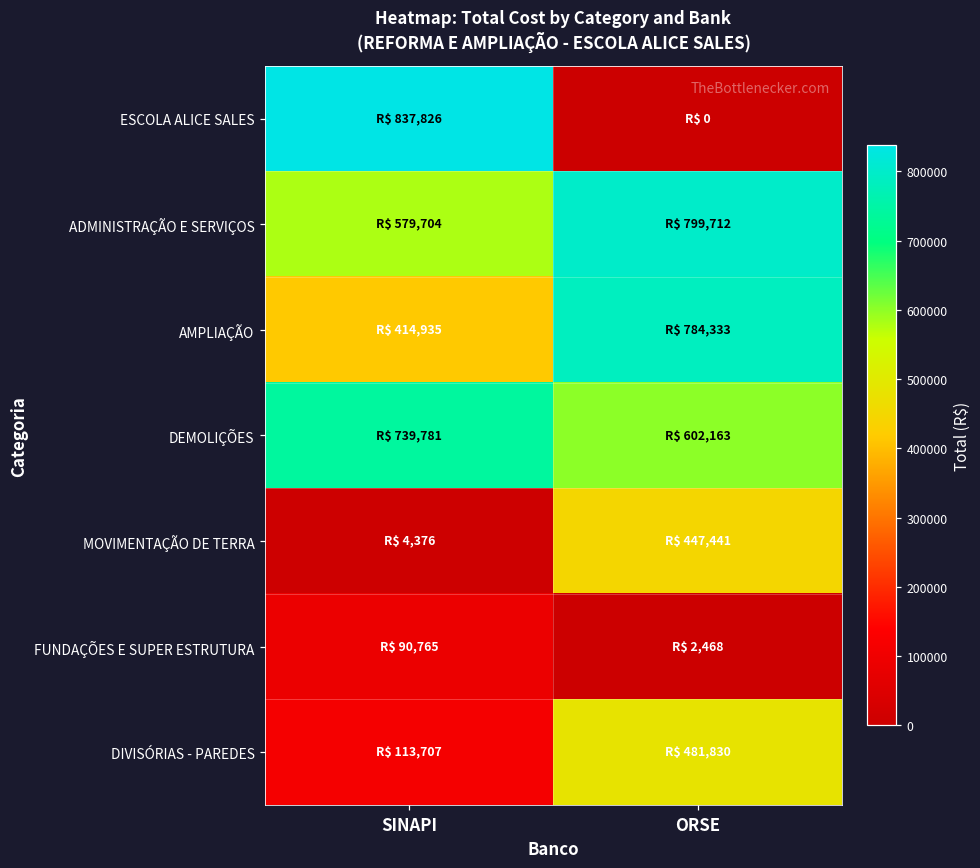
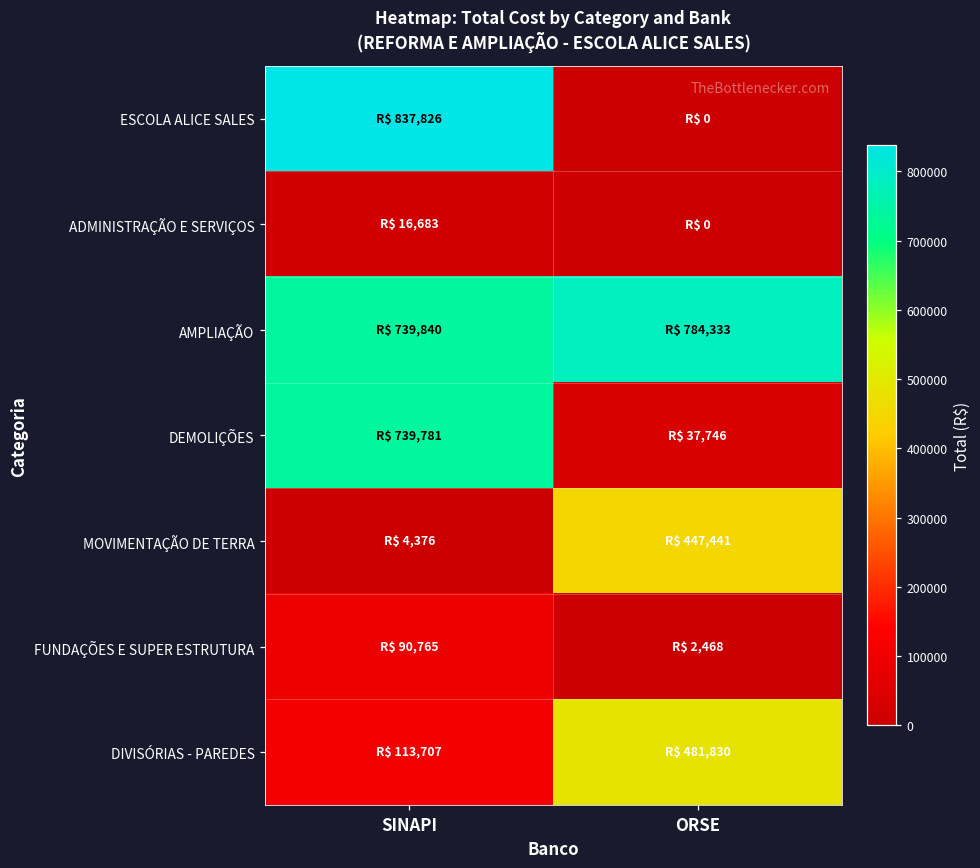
ADMINISTRAÇÃO E SERVIÇOS, SINAPI: 579,704 -> 16,683
ADMINISTRAÇÃO E SERVIÇOS, ORSE: 799,712 -> 0
AMPLIAÇÃO, SINAPI: 414,935 -> 739,840
DEMOLIÇÕES, ORSE: 602,163 -> 37,746
